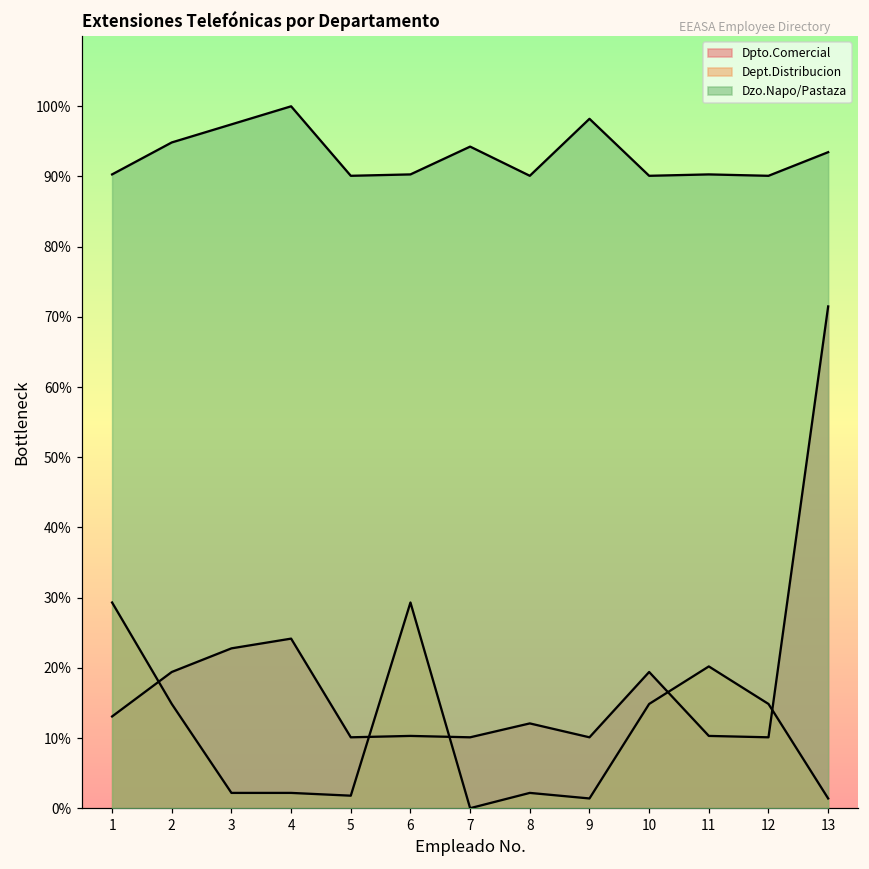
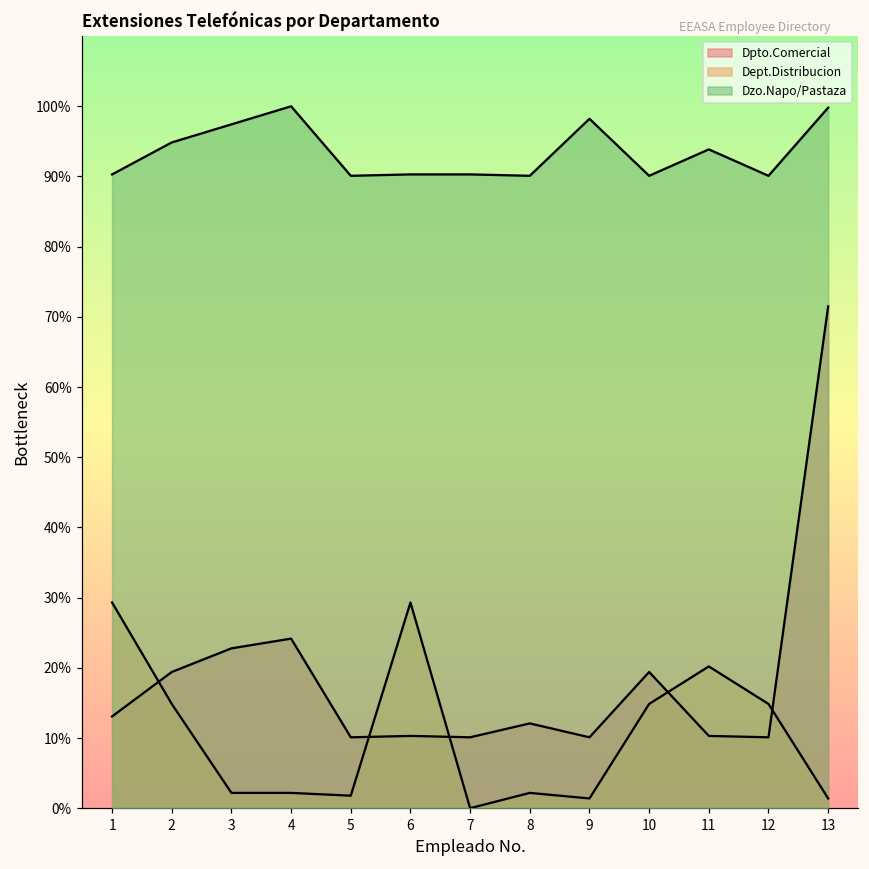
Dzo.Napo/Pastaza, 7: 94% -> 90%
Dzo.Napo/Pastaza, 11: 90% -> 94%
Dzo.Napo/Pastaza, 13: 93% -> 100%
